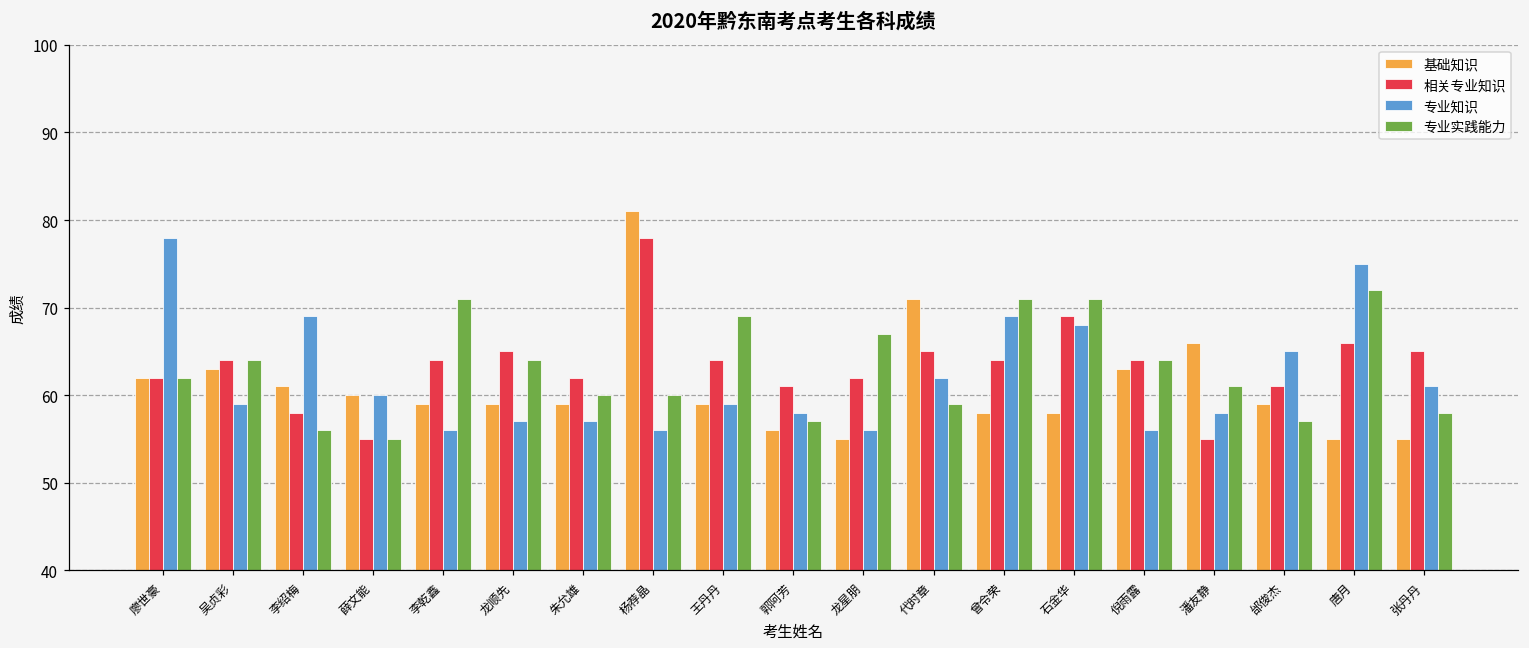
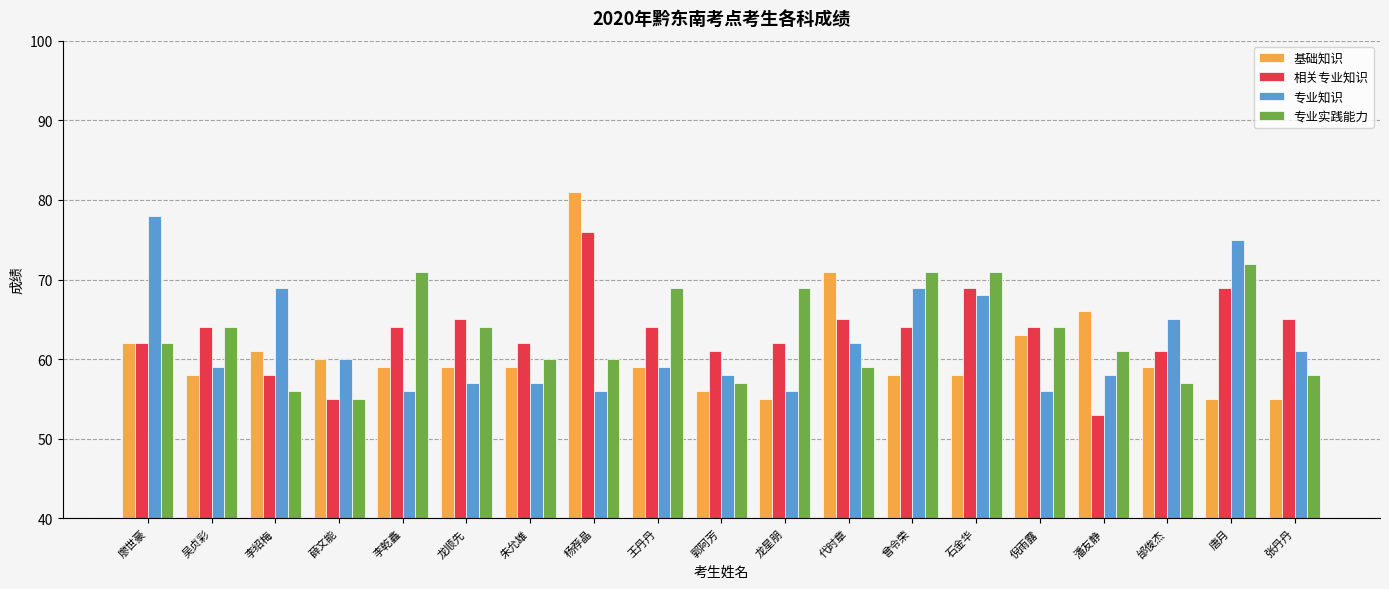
基础知识, 吴贞彩: 63 -> 58
相关专业知识, 杨荐晶: 78 -> 76
专业实践能力, 龙星朋: 67 -> 69
相关专业知识, 潘友静: 55 -> 53
相关专业知识, 唐月: 66 -> 69
